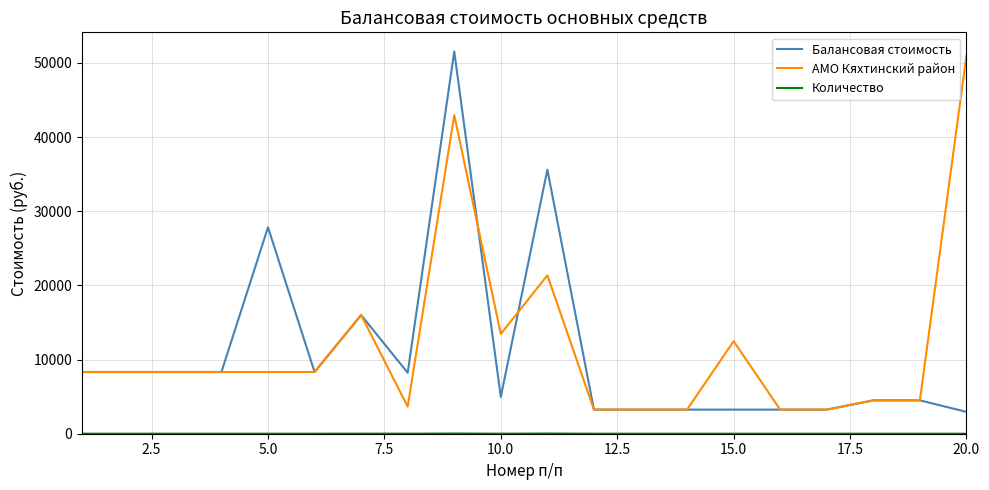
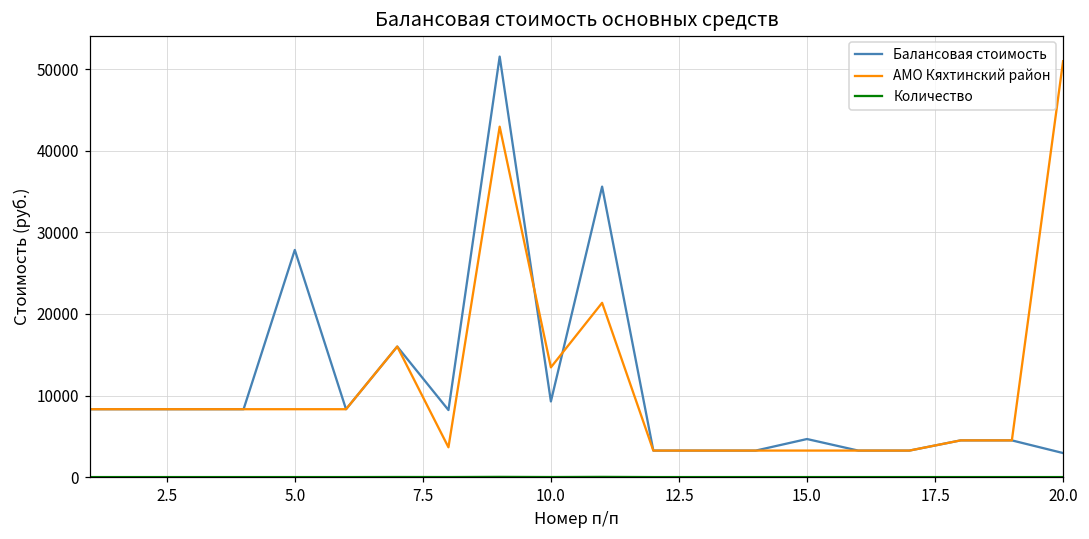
Балансовая стоимость, 10.0: 5000 -> 9000
Балансовая стоимость, 15.0: 3000 -> 5000
АМО Кяхтинский район, 15.0: 12000 -> 3000
